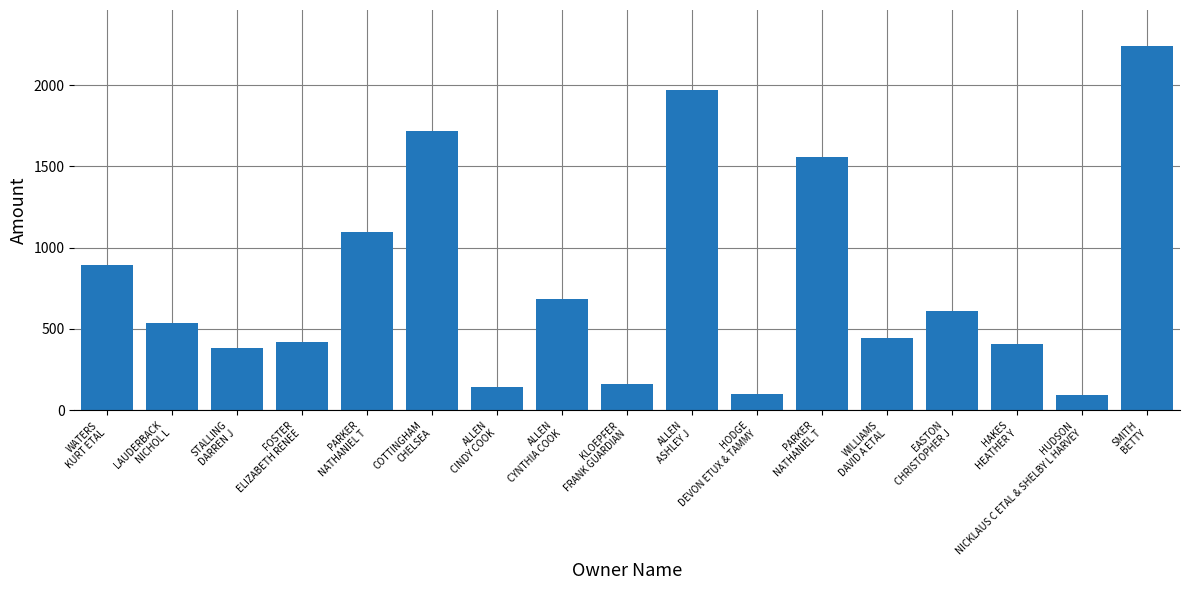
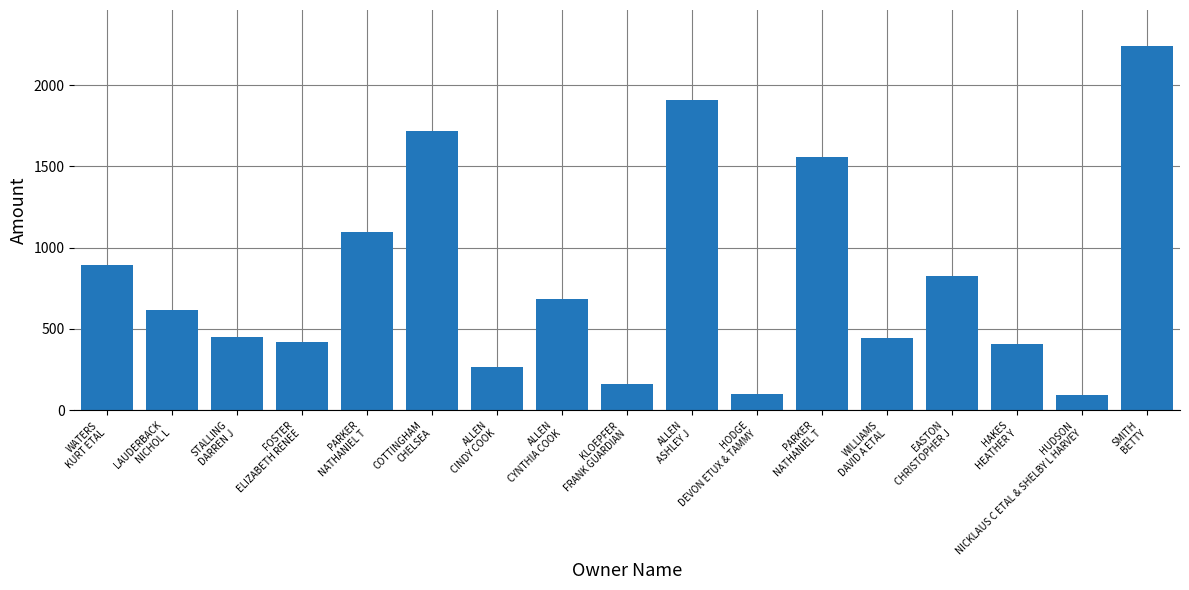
LAUDERBACK NICHOL L: 540 -> 620
STALLING DARREN J: 380 -> 450
ALLEN CINDY COOK: 140 -> 270
ALLEN ASHLEY J: 1970 -> 1910
EASTON CHRISTOPHER J: 610 -> 820
